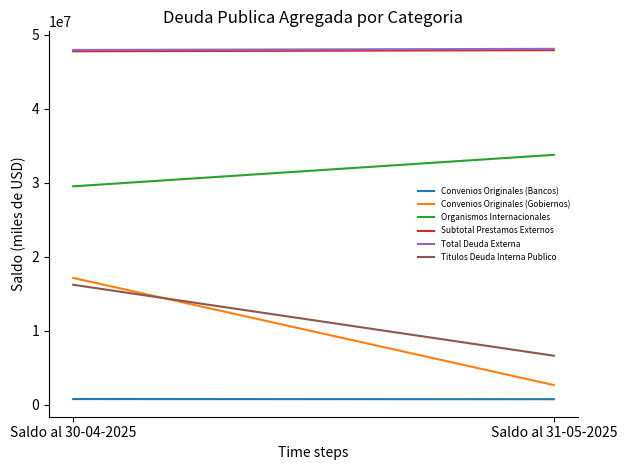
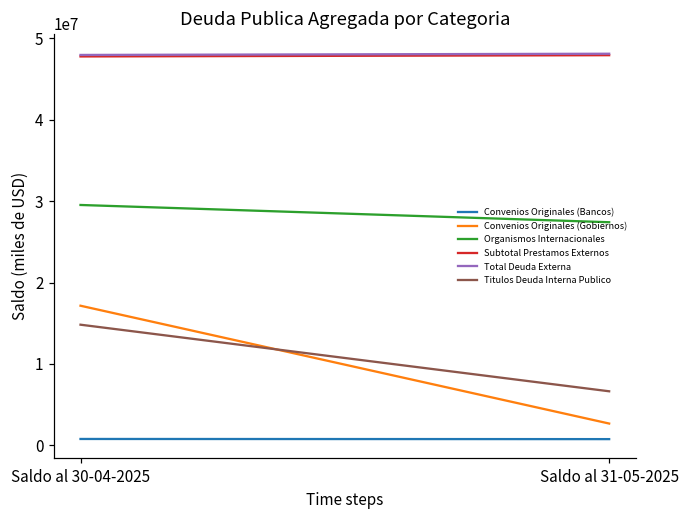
Titulos Deuda Interna Publico, Saldo al 30-04-2025: 16000000 -> 15000000
Organismos Internacionales, Saldo al 31-05-2025: 34000000 -> 27000000
